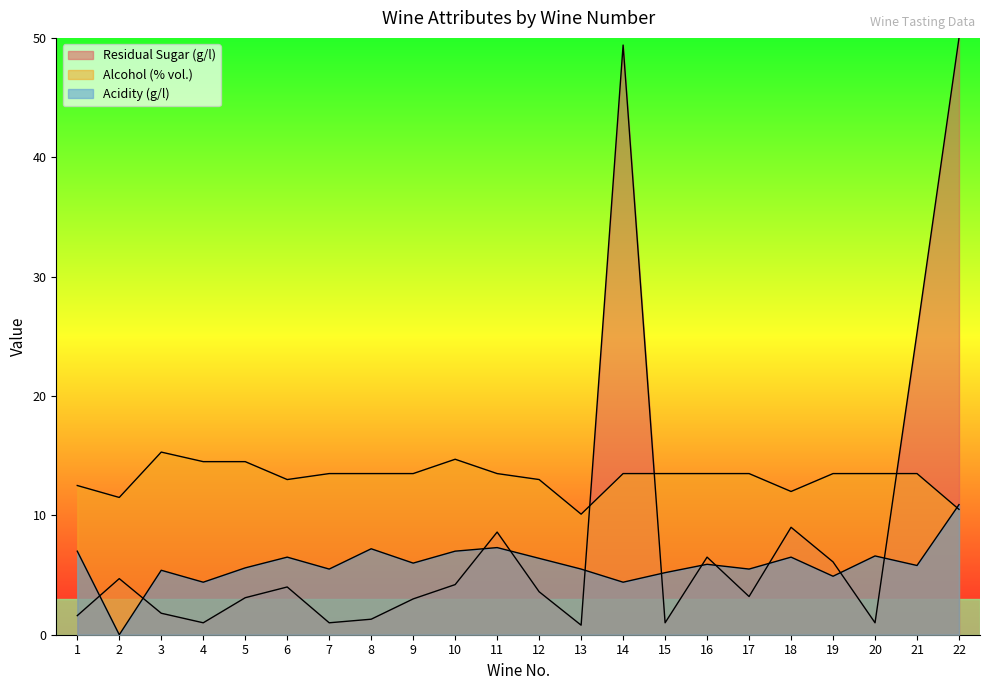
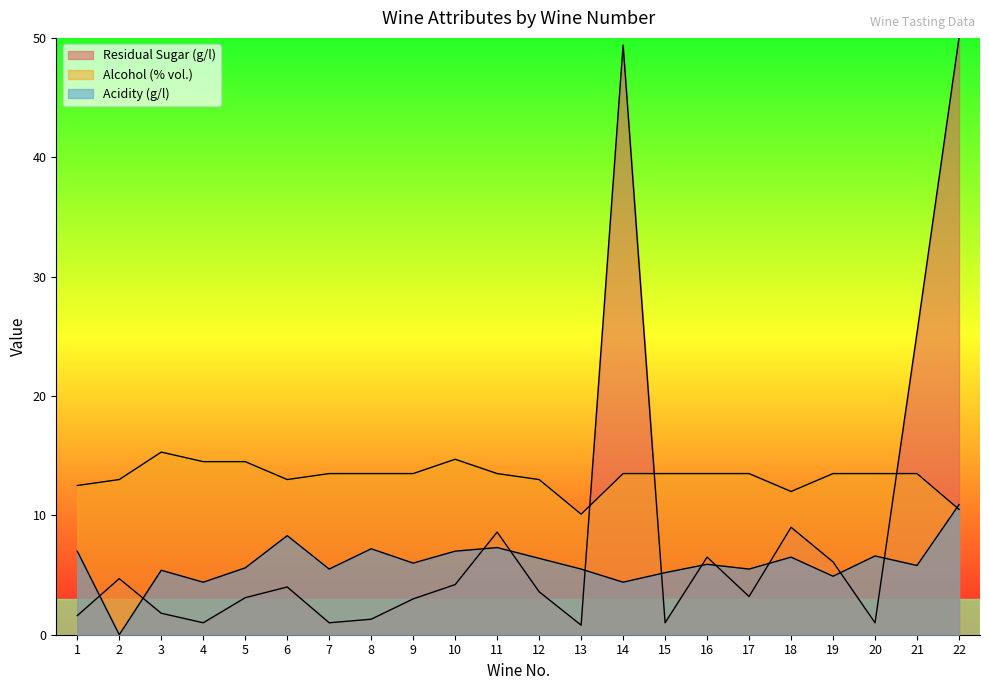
Alcohol (% vol.), 2: 11.5 -> 13.0
Acidity (g/l), 6: 6.5 -> 8.3
